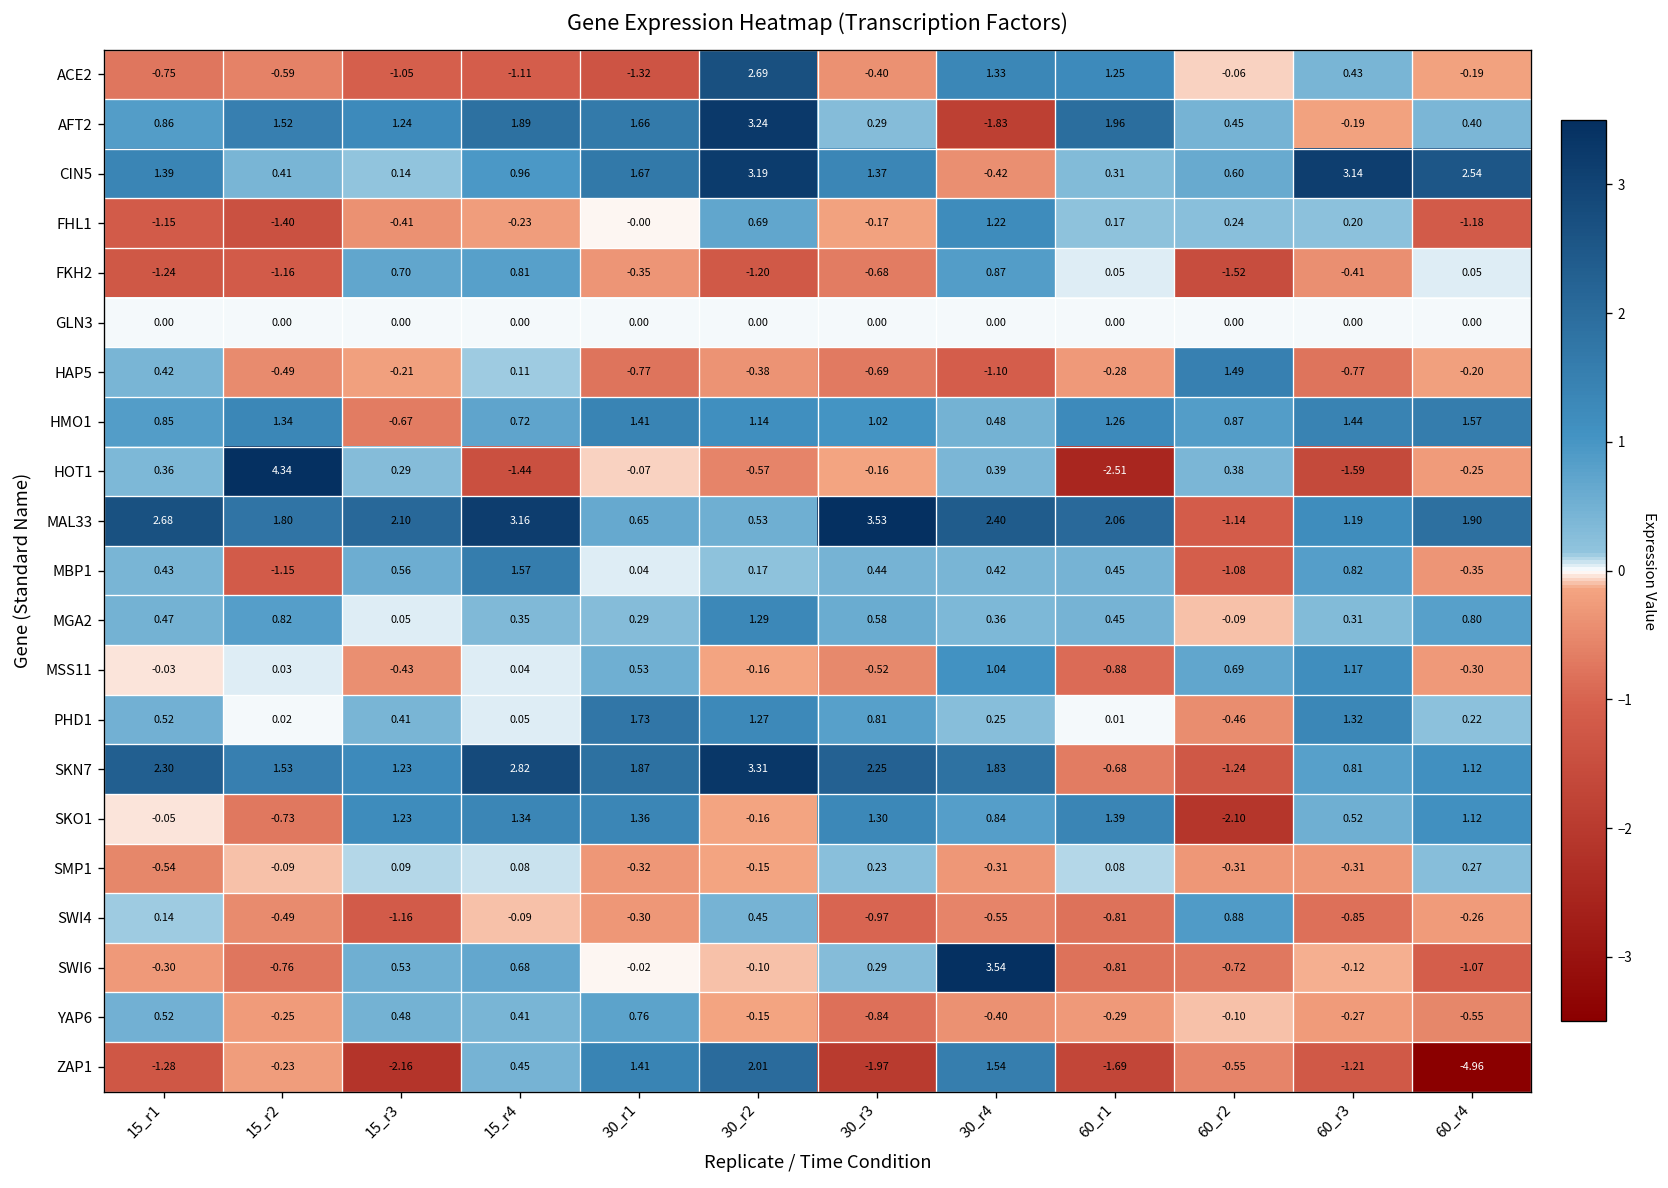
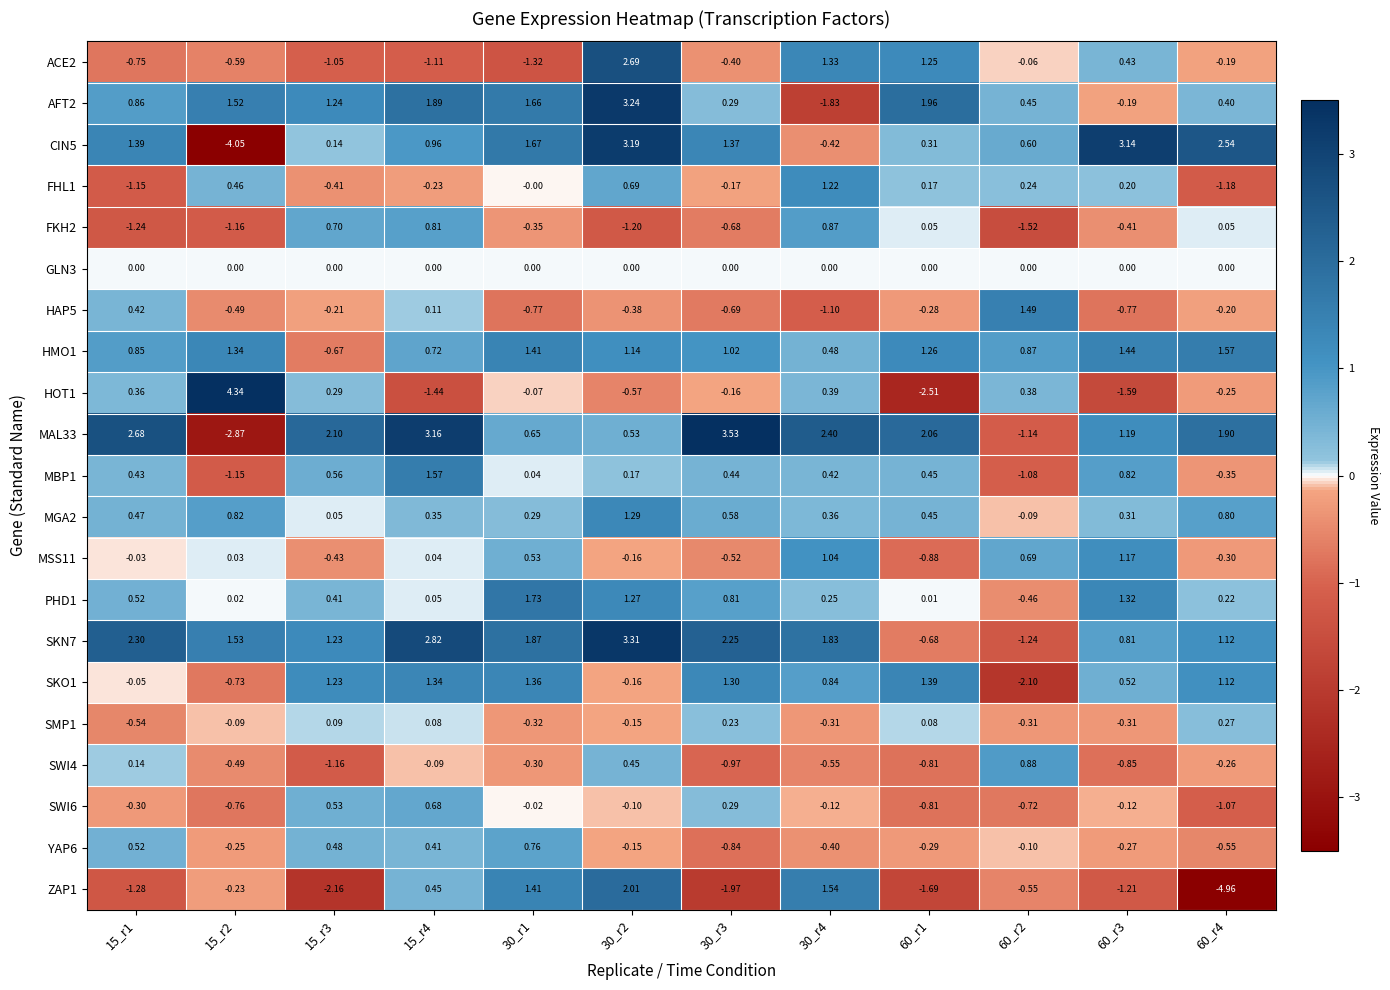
CIN5, 15_r2: 0.41 -> -4.05
FHL1, 15_r2: -1.40 -> 0.46
MAL33, 15_r2: 1.80 -> -2.87
SWI6, 30_r4: 3.54 -> -0.12
